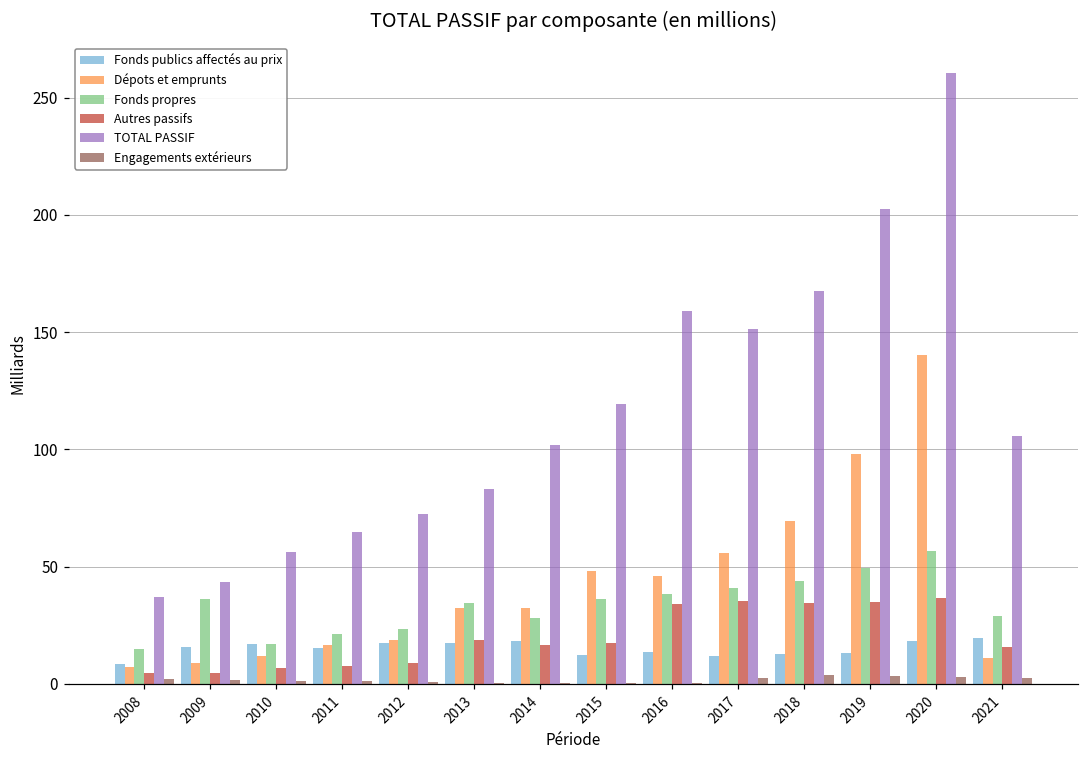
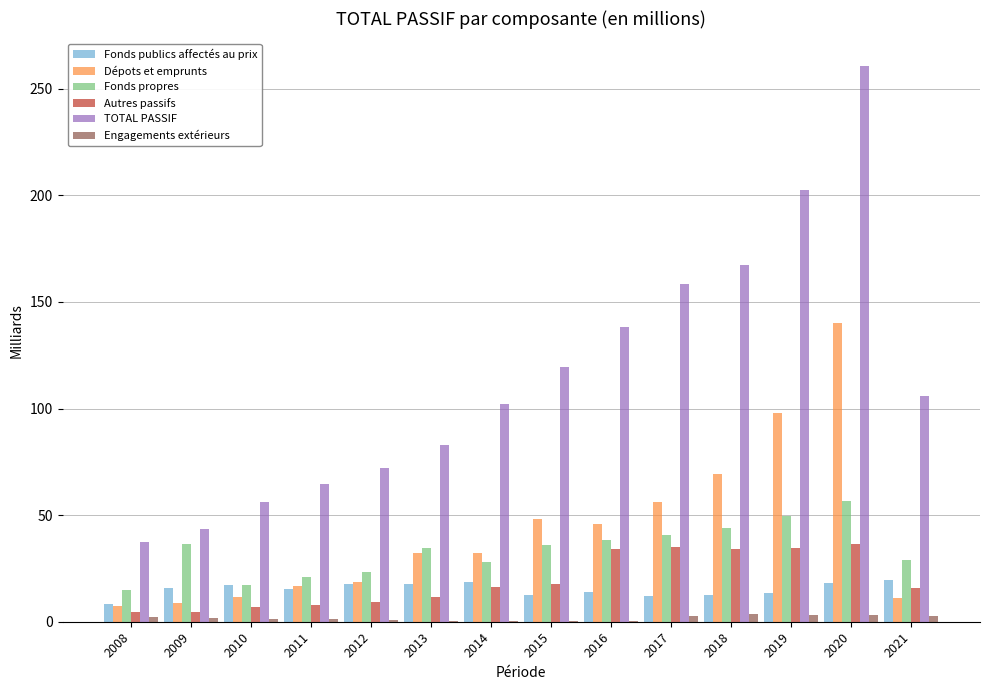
Autres passifs, 2013: 19 -> 11
TOTAL PASSIF, 2016: 159 -> 138
TOTAL PASSIF, 2017: 151 -> 158
